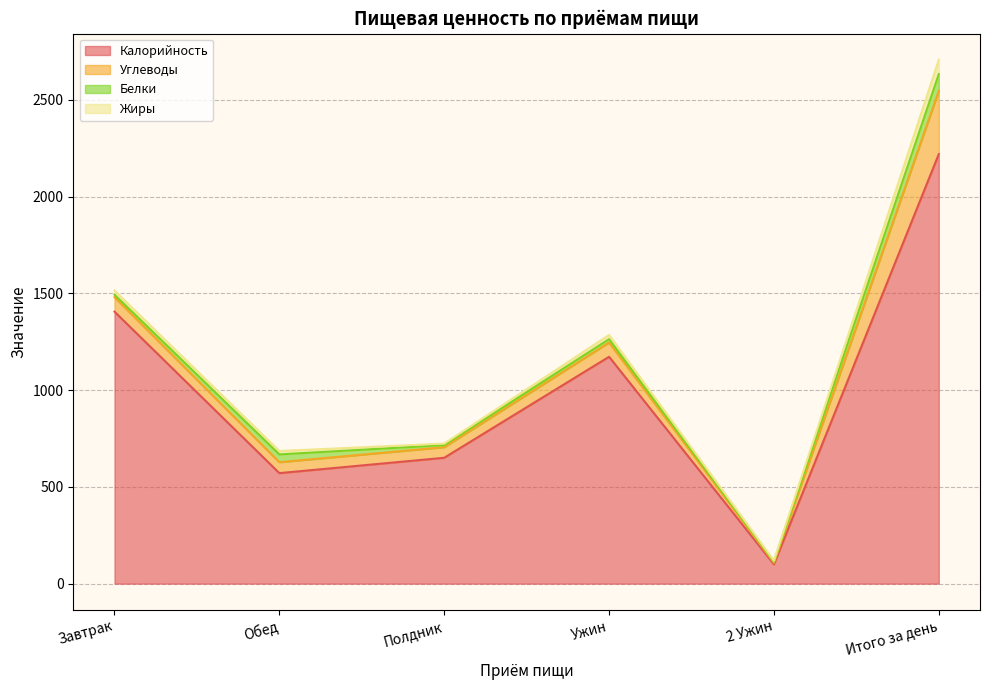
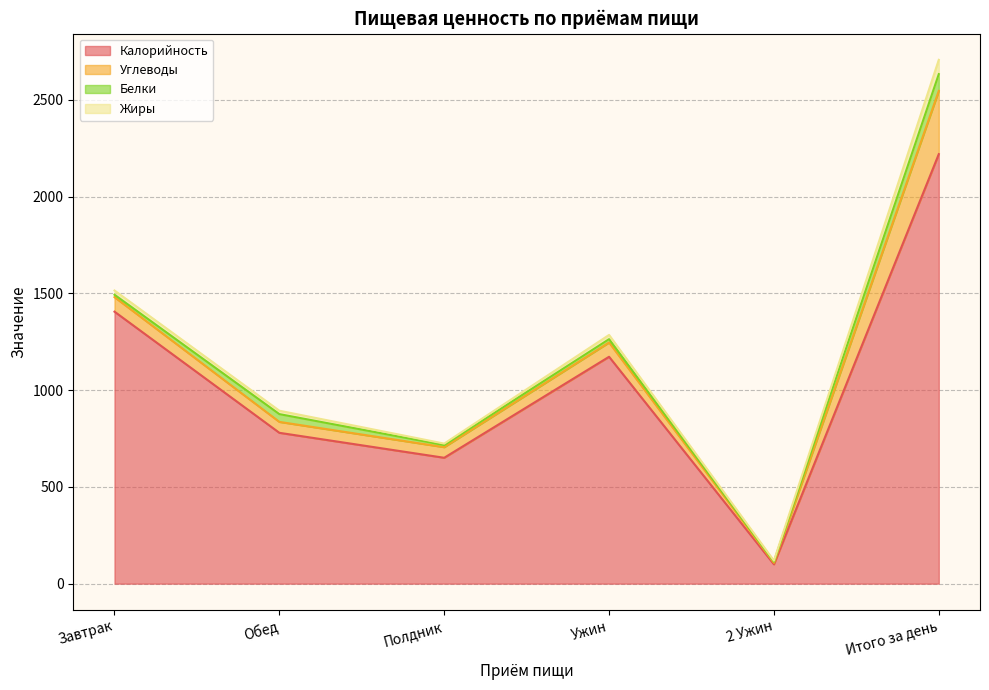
Калорийность, Обед: 570 -> 780
